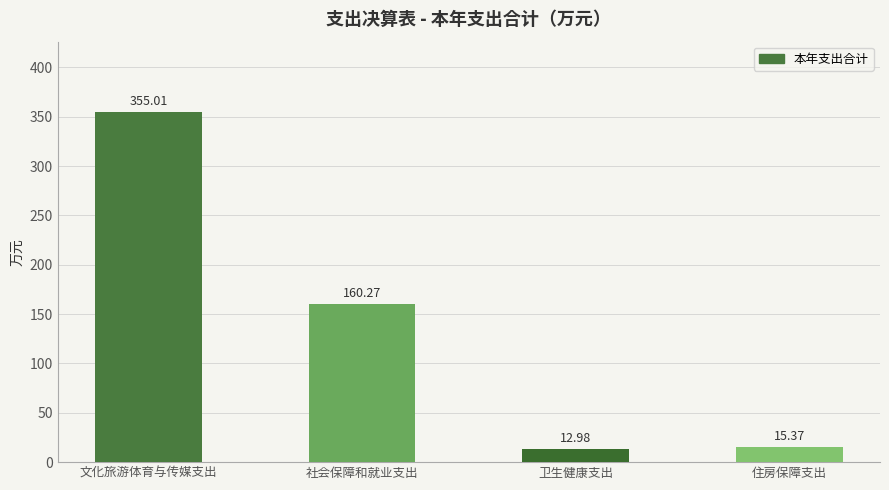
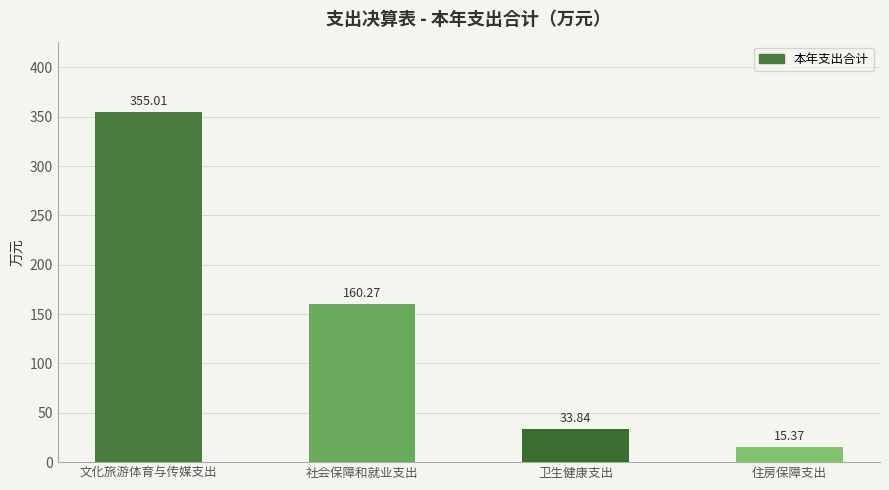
卫生健康支出: 12.98 -> 33.84
